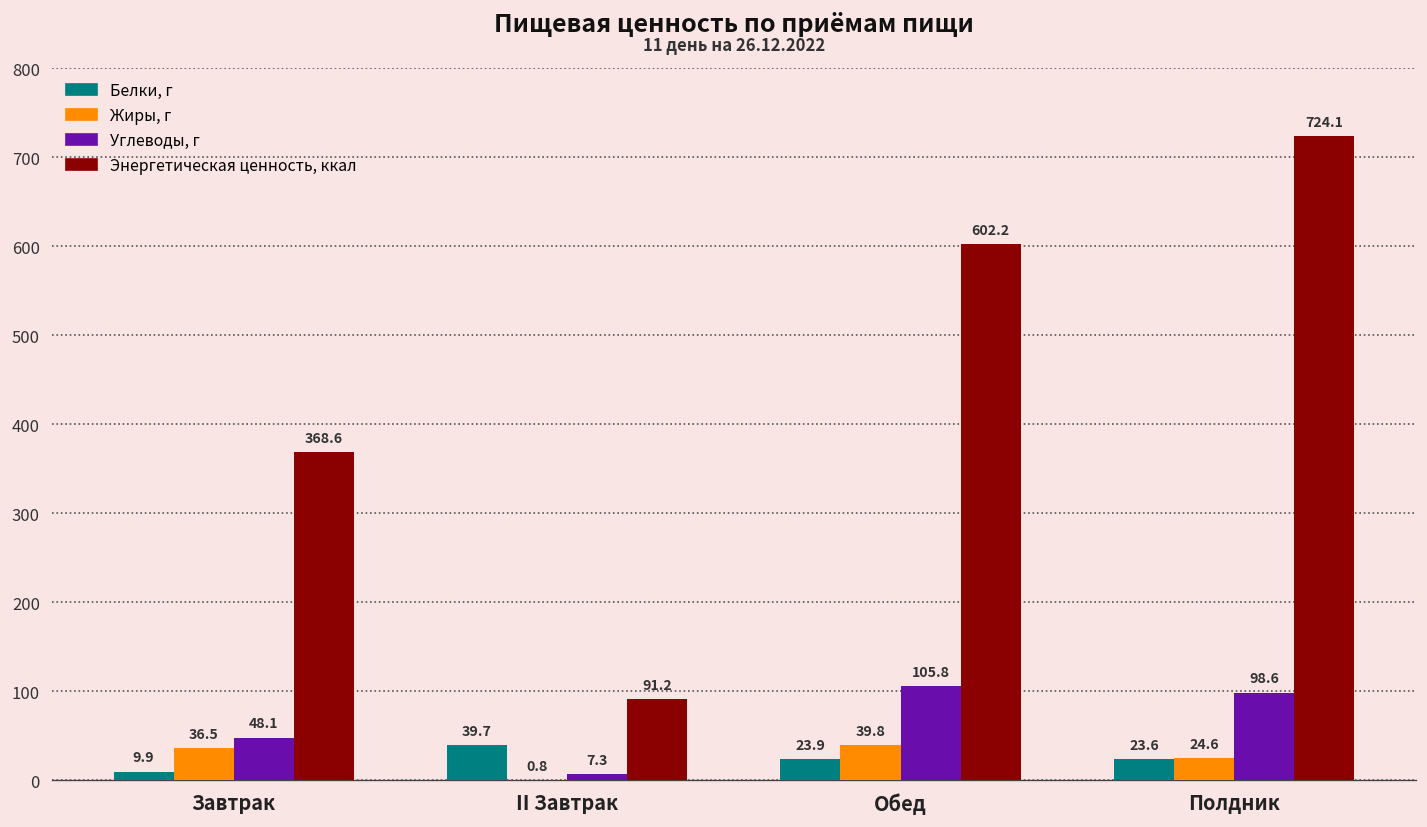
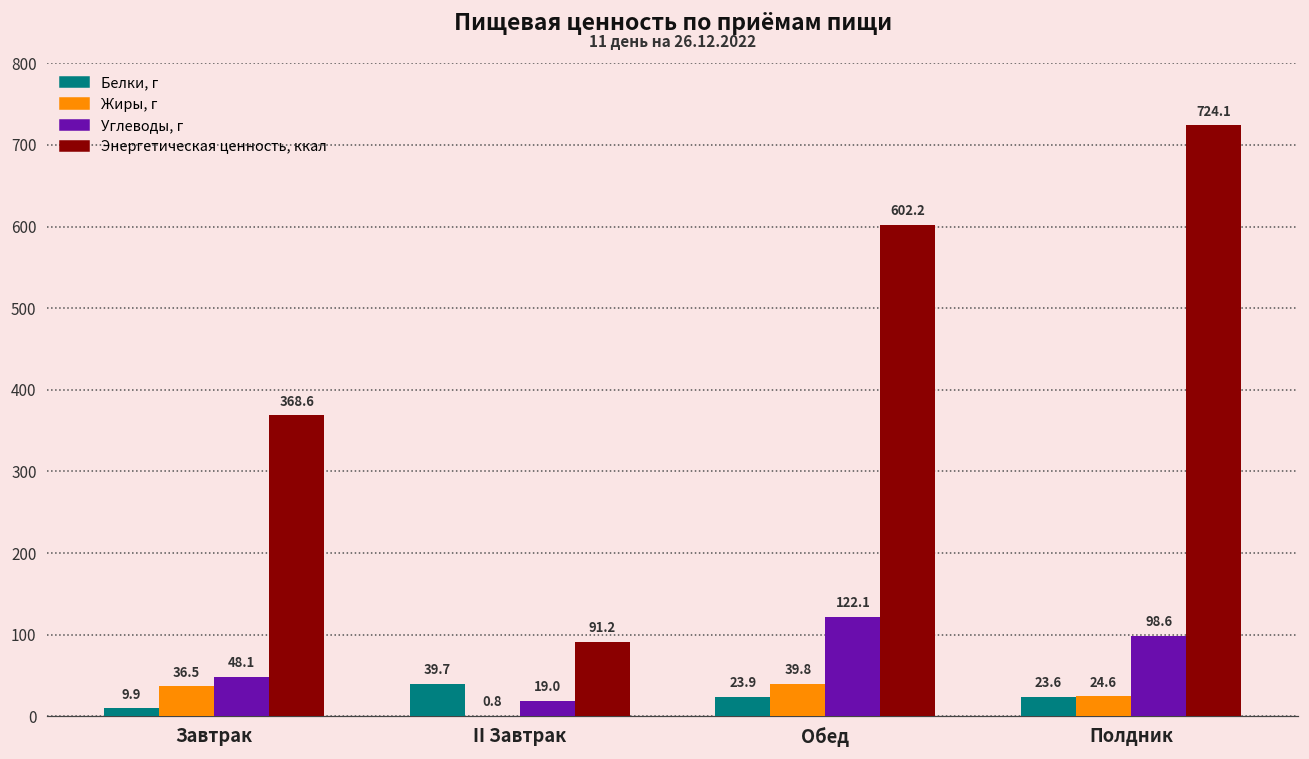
Углеводы, г, II Завтрак: 7.3 -> 19.0
Углеводы, г, Обед: 105.8 -> 122.1
